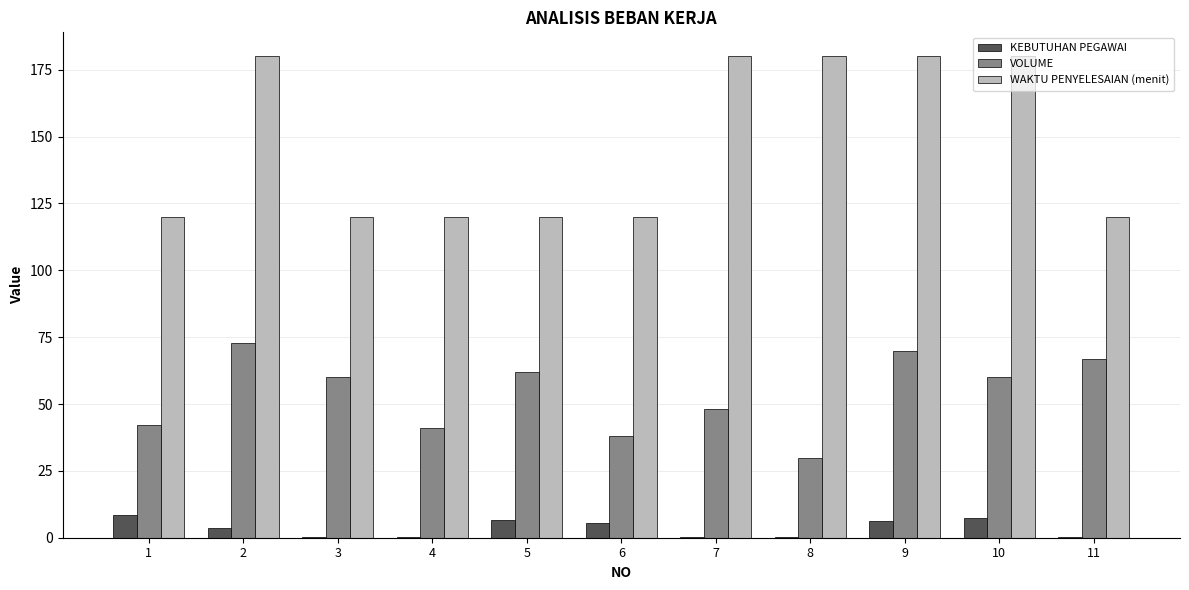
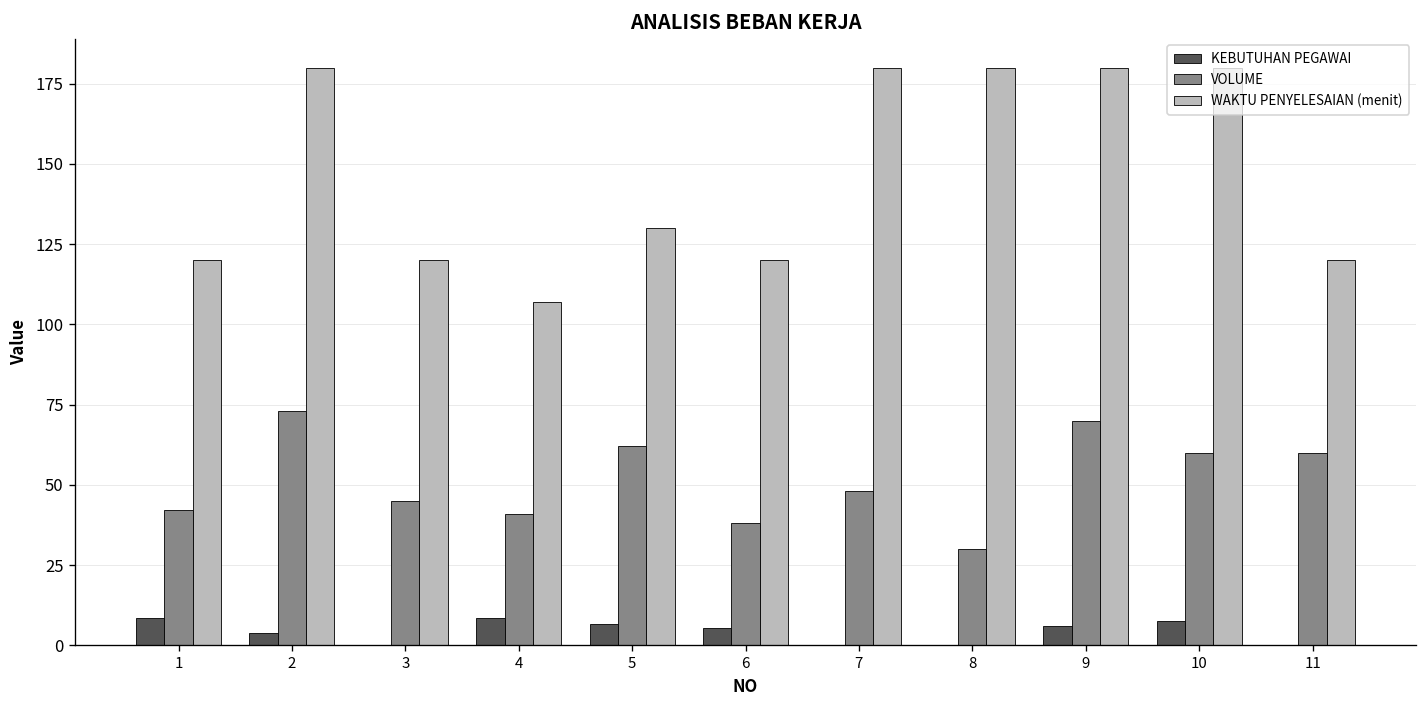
VOLUME, 3: 60 -> 45
KEBUTUHAN PEGAWAI, 4: 0 -> 8
WAKTU PENYELESAIAN (menit), 4: 120 -> 107
WAKTU PENYELESAIAN (menit), 5: 120 -> 130
VOLUME, 11: 67 -> 60
